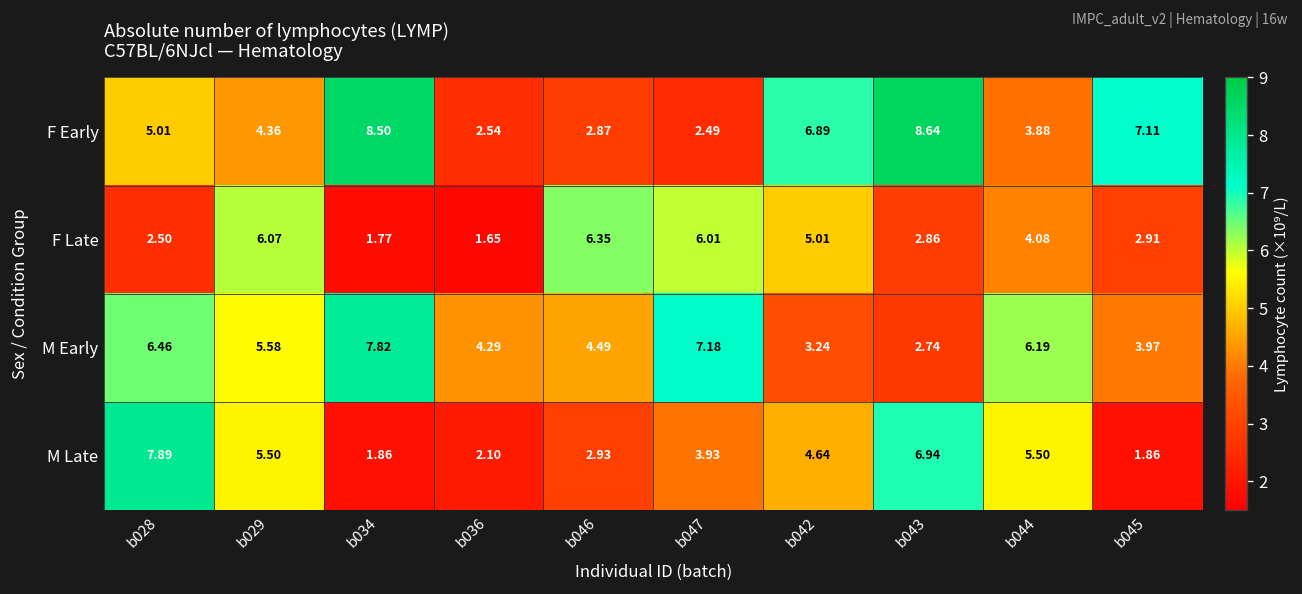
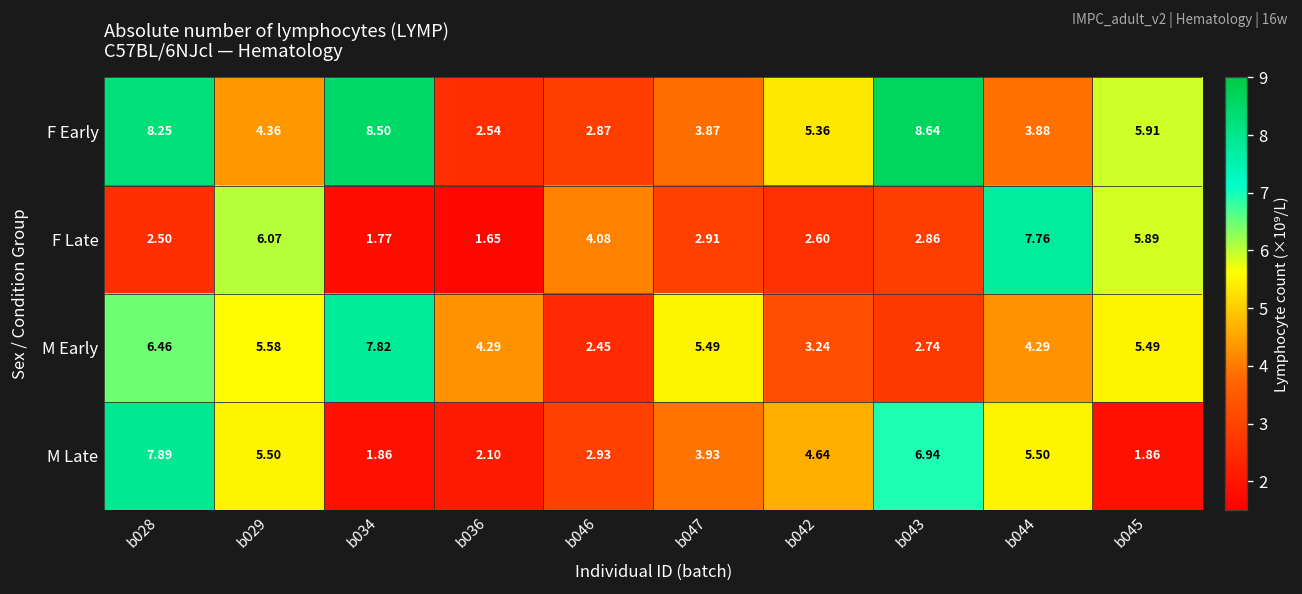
F Early, b028: 5.01 -> 8.25
F Early, b047: 2.49 -> 3.87
F Early, b042: 6.89 -> 5.36
F Early, b045: 7.11 -> 5.91
F Late, b046: 6.35 -> 4.08
F Late, b047: 6.01 -> 2.91
F Late, b042: 5.01 -> 2.60
F Late, b044: 4.08 -> 7.76
F Late, b045: 2.91 -> 5.89
M Early, b046: 4.49 -> 2.45
M Early, b047: 7.18 -> 5.49
M Early, b044: 6.19 -> 4.29
M Early, b045: 3.97 -> 5.49
